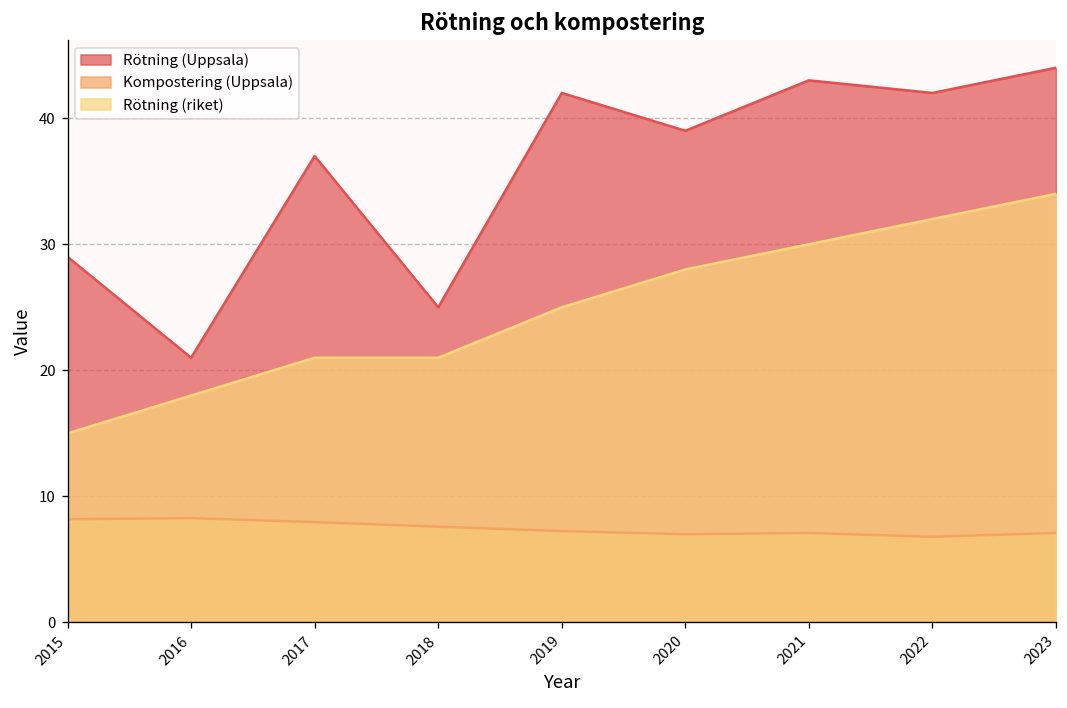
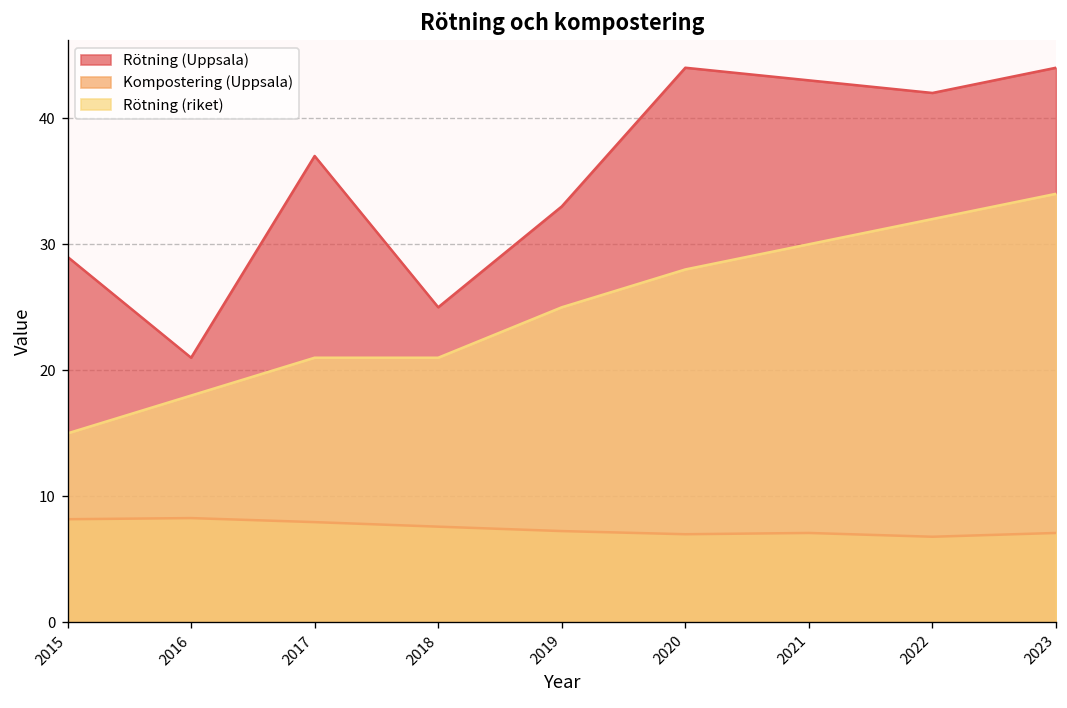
Rötning (Uppsala), 2019: 42 -> 33
Rötning (Uppsala), 2020: 39 -> 44
